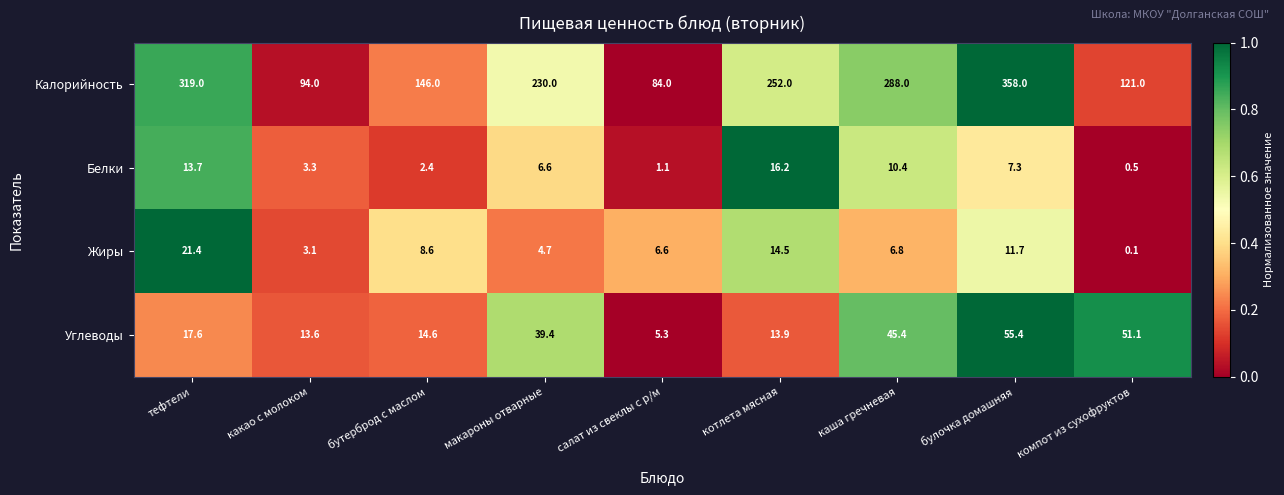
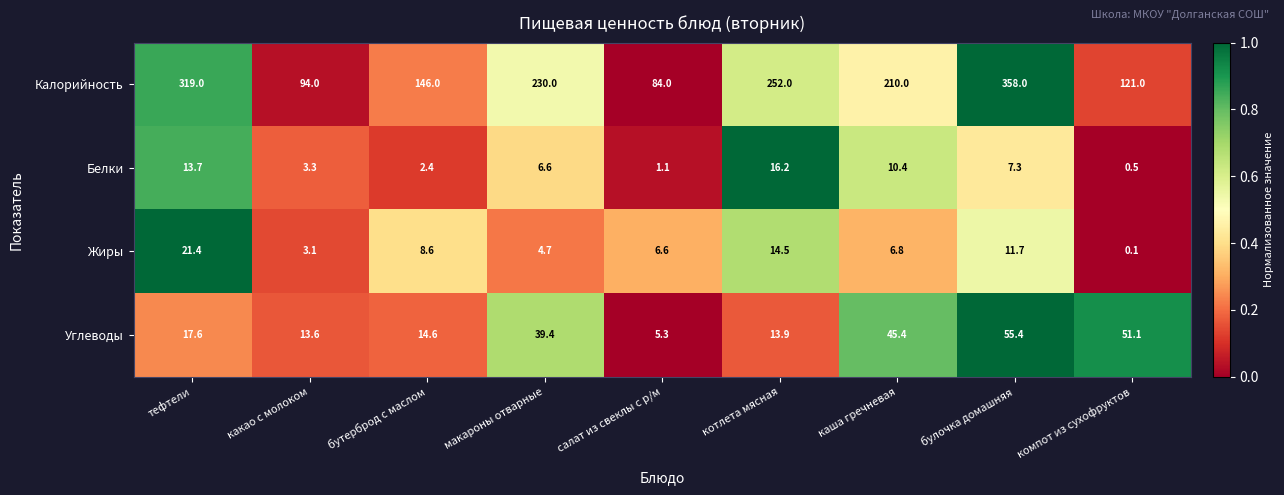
Калорийность, каша гречневая: 288.0 -> 210.0
